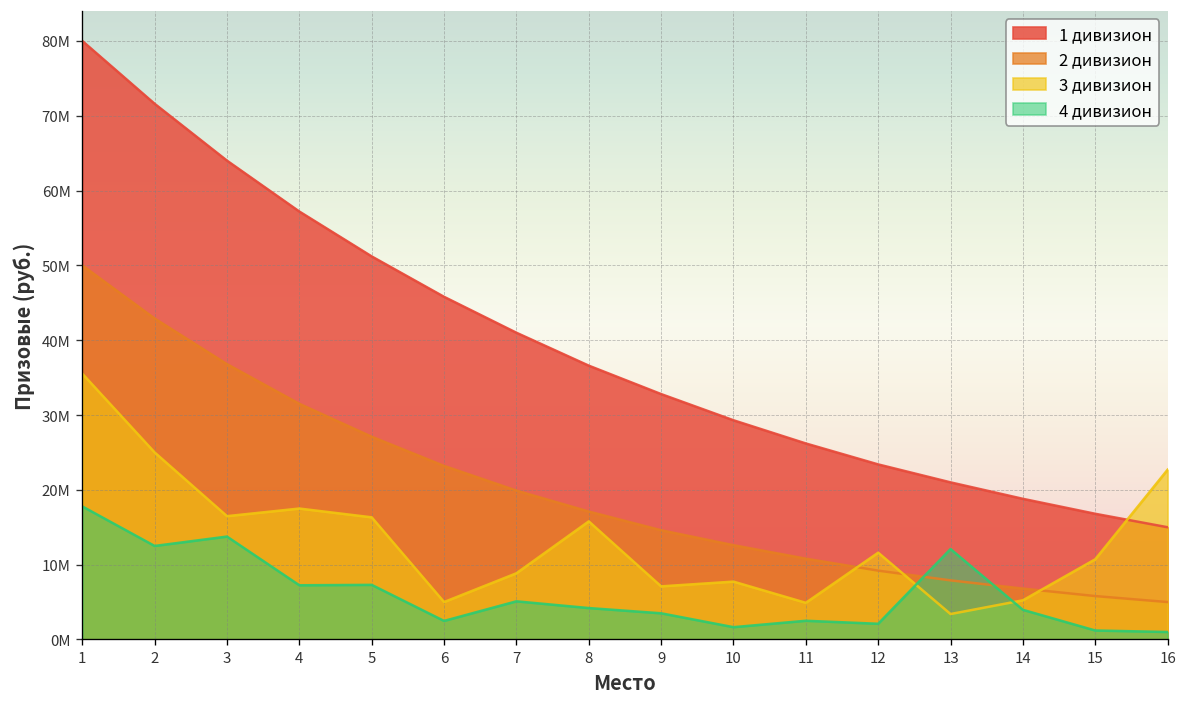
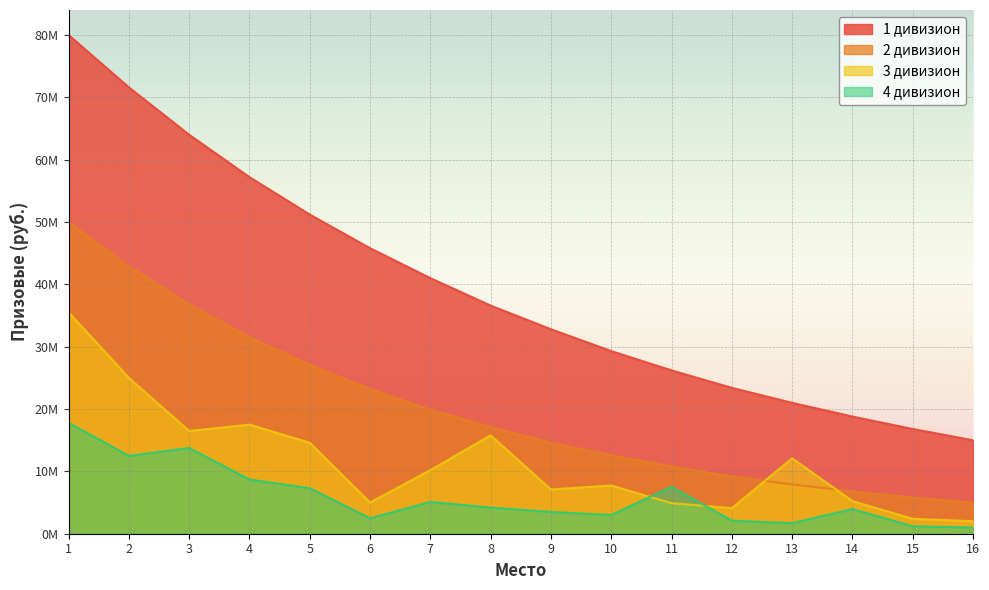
4 дивизион, 4: 7000000 -> 9000000
3 дивизион, 5: 16000000 -> 15000000
3 дивизион, 7: 9000000 -> 10000000
4 дивизион, 10: 2000000 -> 3000000
4 дивизион, 11: 3000000 -> 8000000
3 дивизион, 12: 12000000 -> 4000000
3 дивизион, 13: 3000000 -> 12000000
4 дивизион, 13: 12000000 -> 2000000
3 дивизион, 15: 11000000 -> 2000000
3 дивизион, 16: 23000000 -> 2000000
